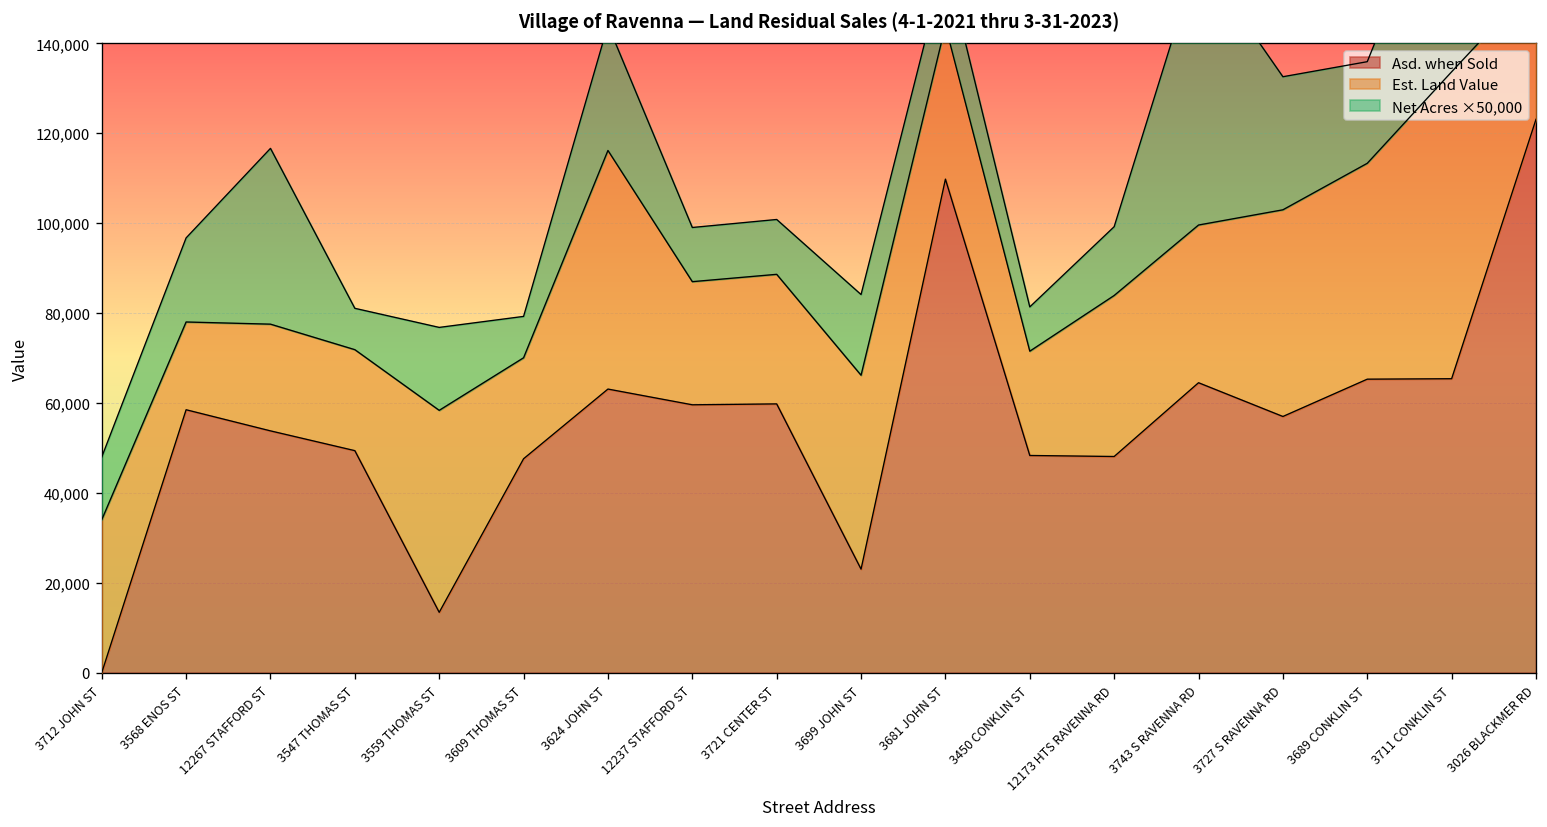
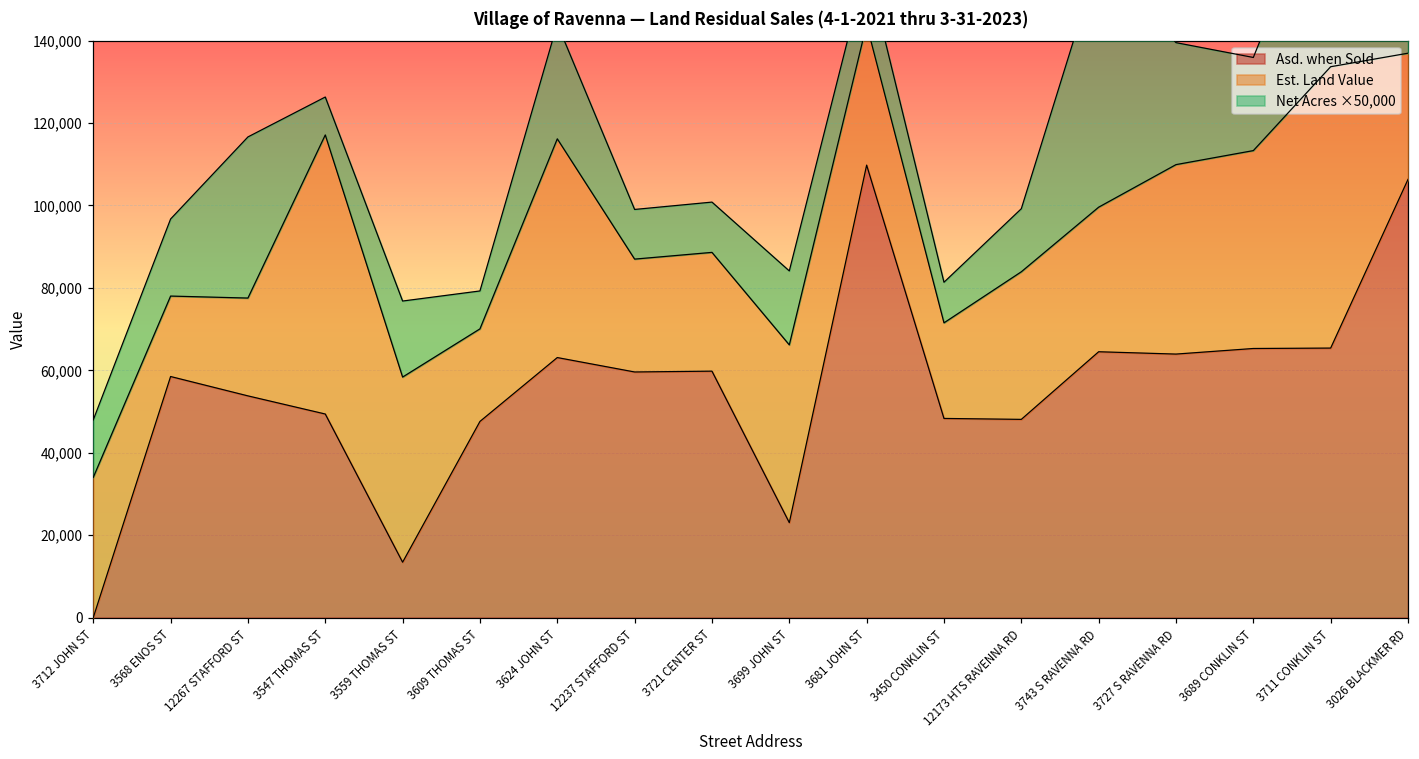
Est. Land Value, 3547 THOMAS ST: 22,000 -> 68,000
Asd. when Sold, 3727 S RAVENNA RD: 57,000 -> 64,000
Asd. when Sold, 3026 BLACKMER RD: 123,000 -> 106,000
